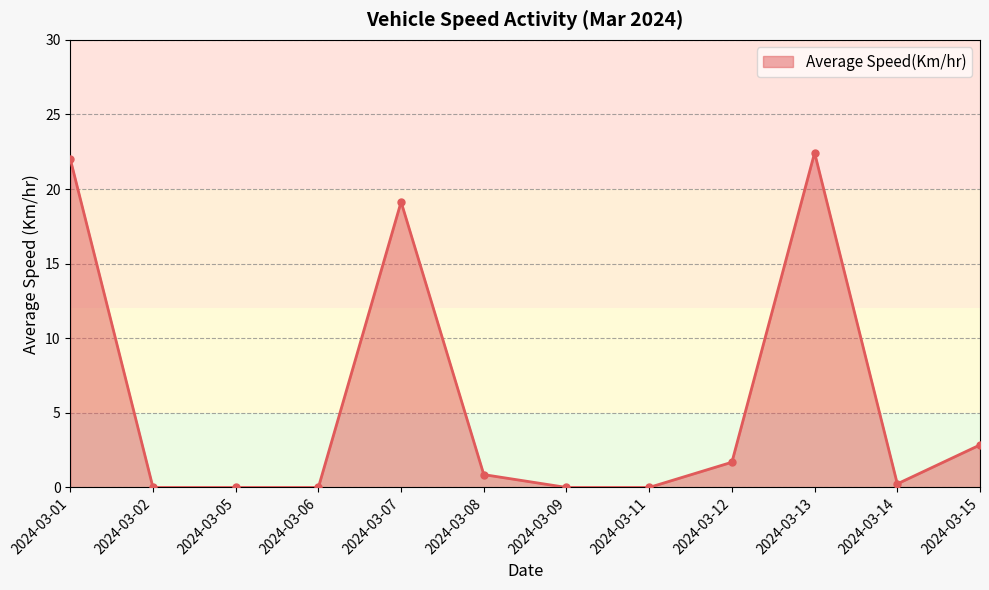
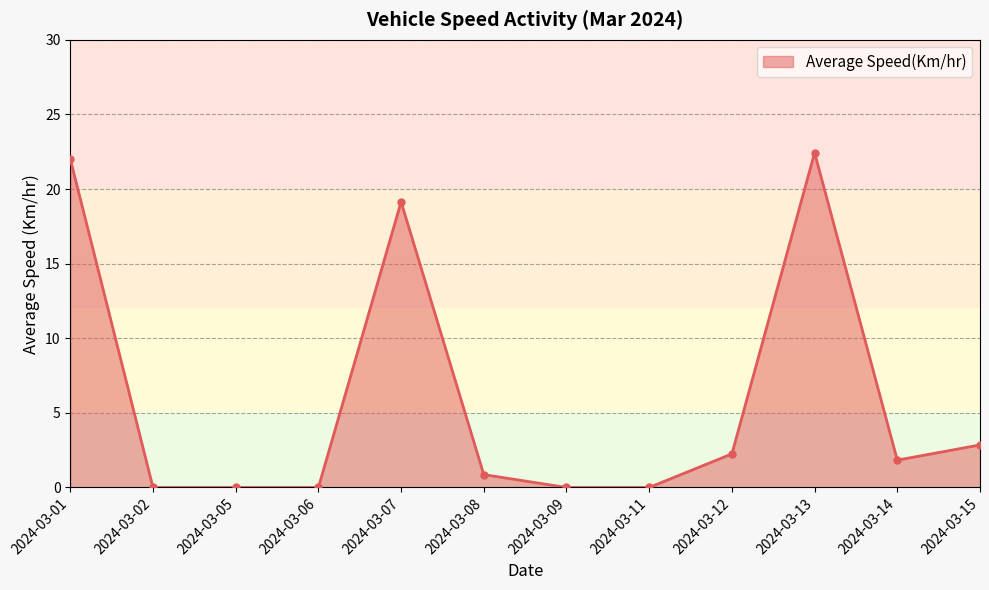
2024-03-12: 1.7 -> 2.3
2024-03-14: 0.2 -> 1.8
